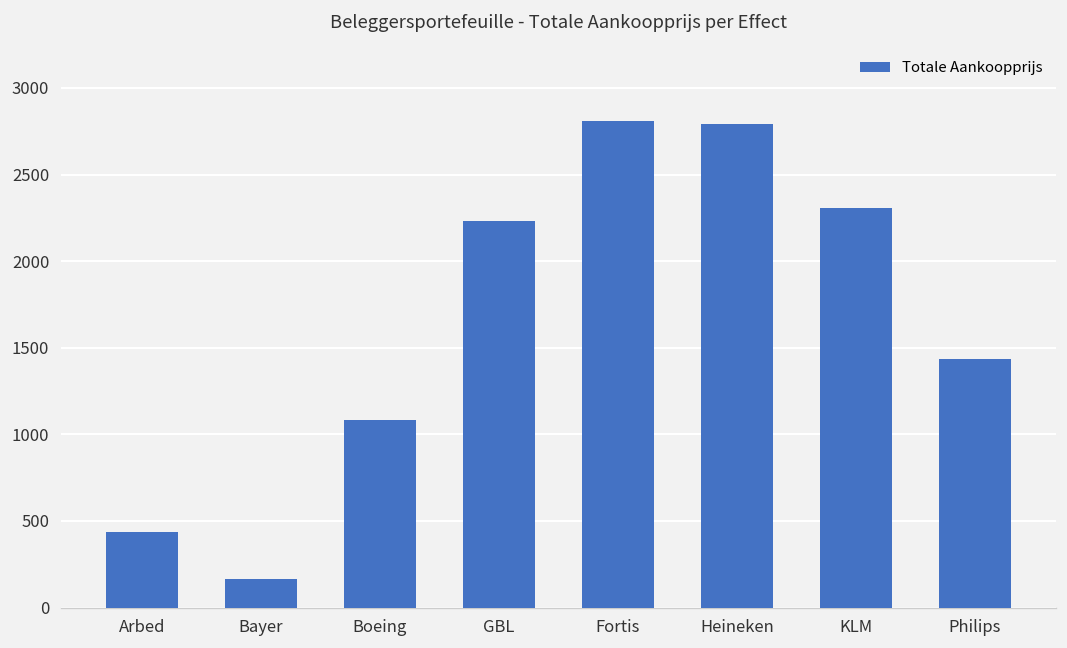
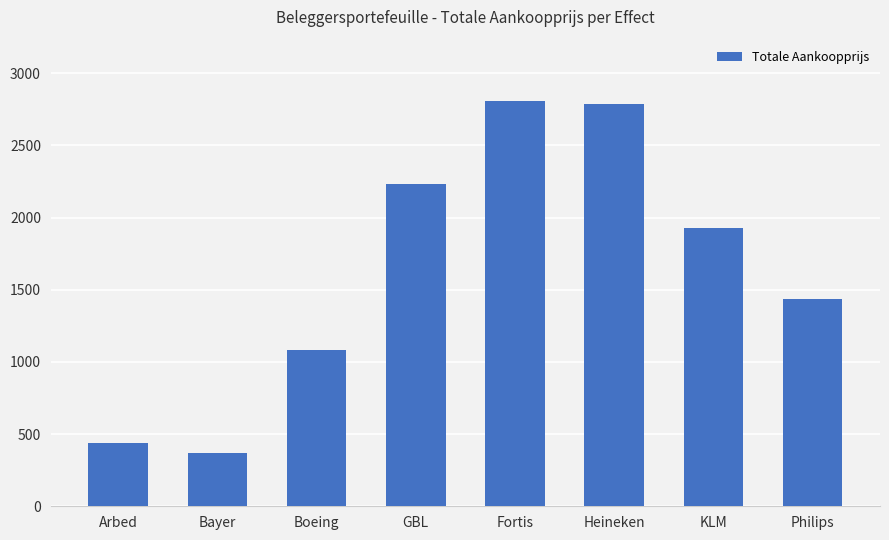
Bayer: 170 -> 370
KLM: 2310 -> 1930
